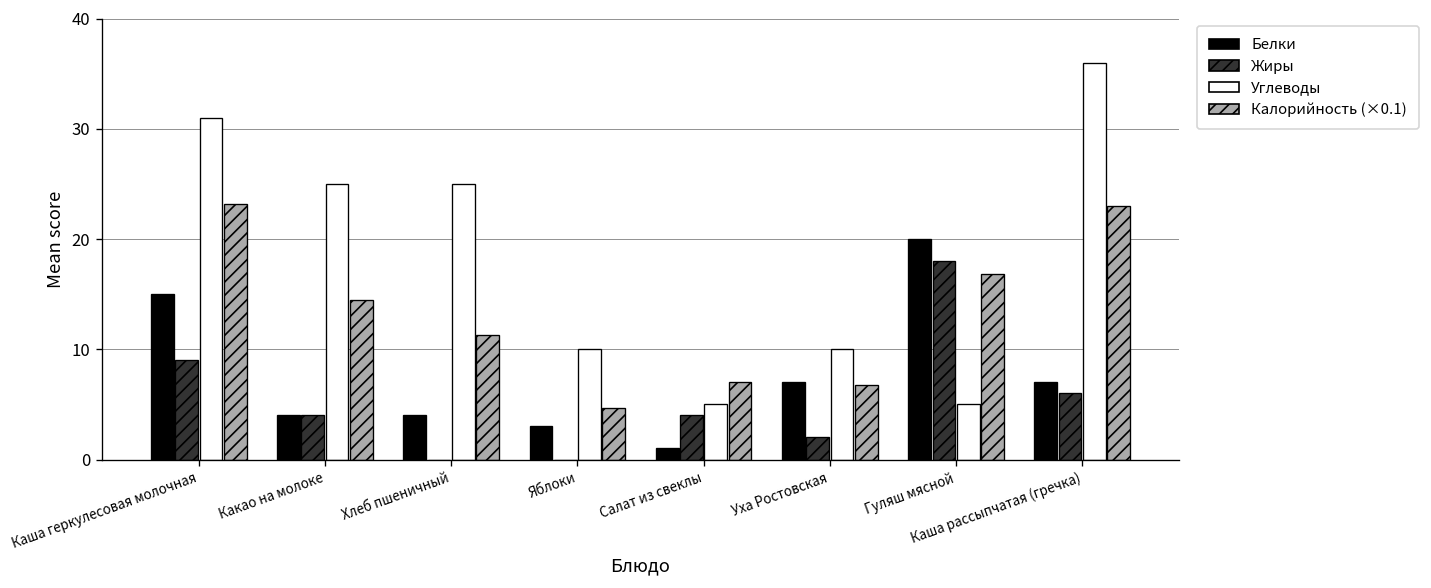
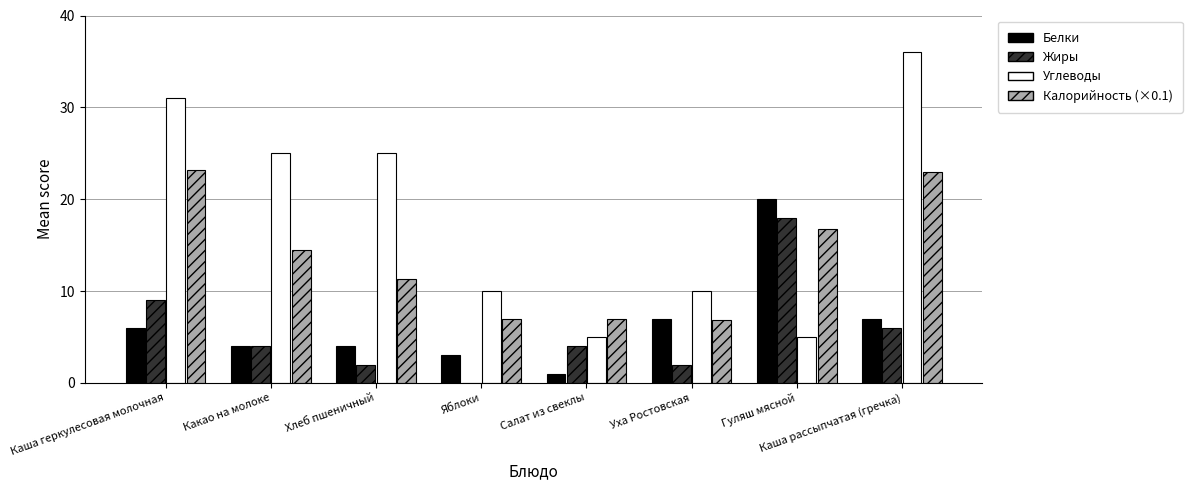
Белки, Каша геркулесовая молочная: 15 -> 6
Жиры, Хлеб пшеничный: 0 -> 2
Калорийность (×0.1), Яблоки: 5 -> 7
